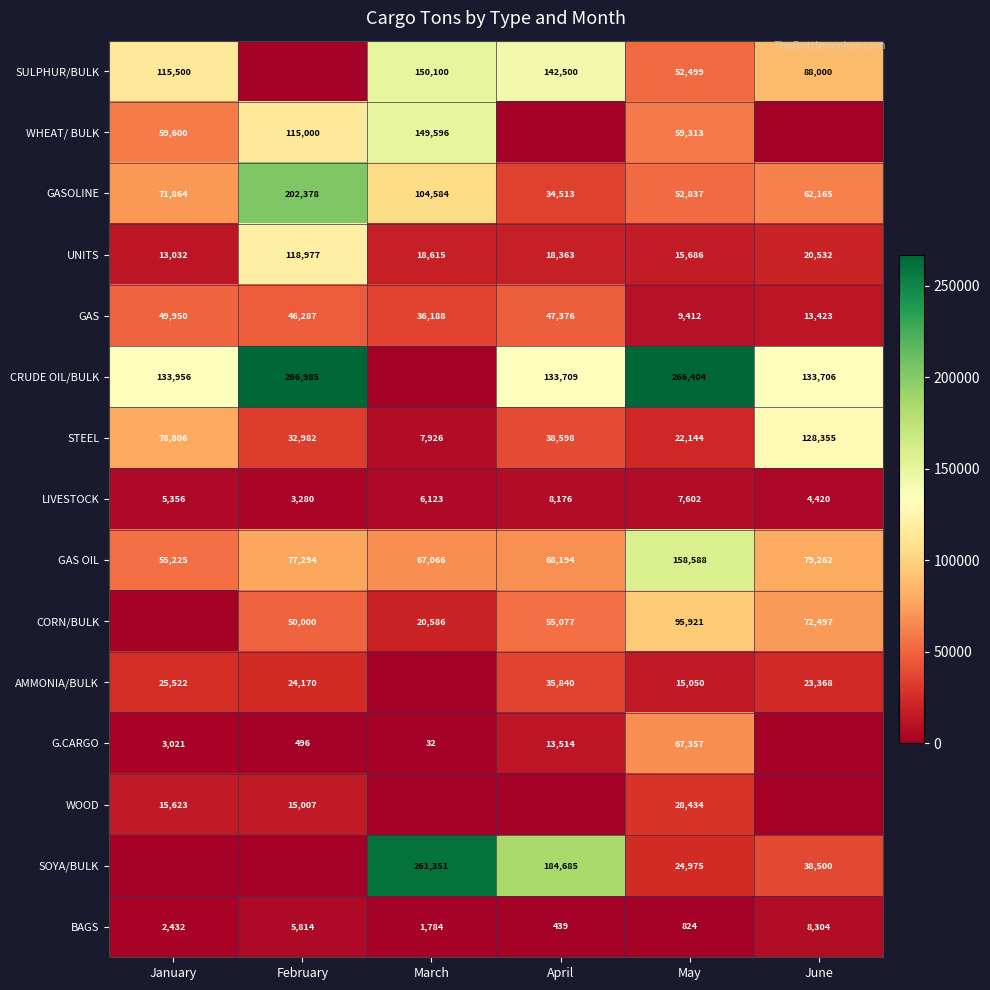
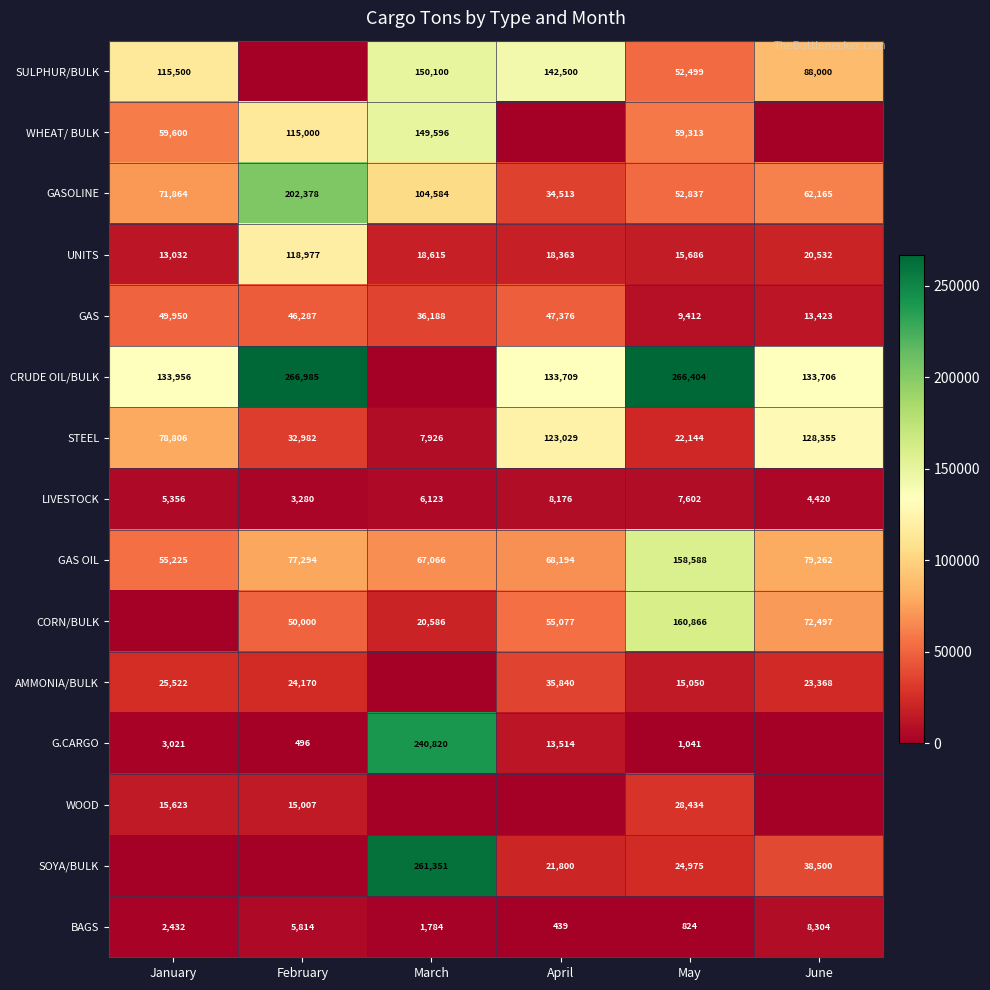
STEEL, April: 38,598 -> 123,029
CORN/BULK, May: 95,921 -> 160,866
G.CARGO, March: 32 -> 240,820
G.CARGO, May: 67,357 -> 1,041
SOYA/BULK, April: 184,685 -> 21,800
